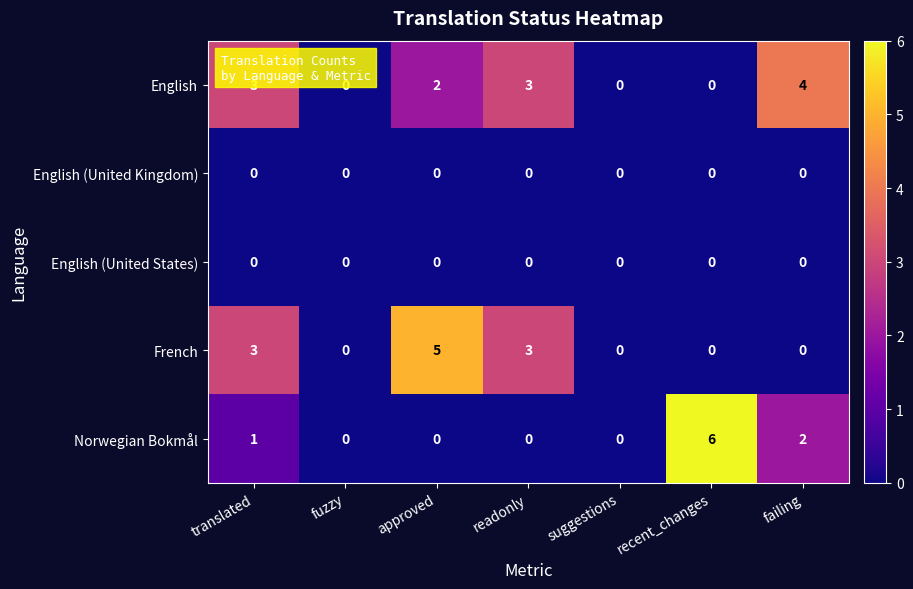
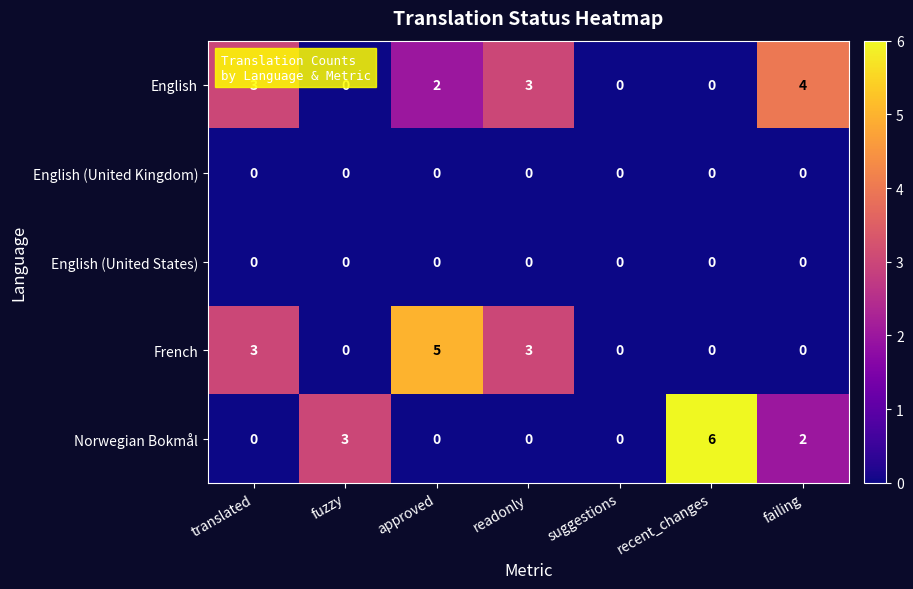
Norwegian Bokmål, translated: 1 -> 0
Norwegian Bokmål, fuzzy: 0 -> 3
